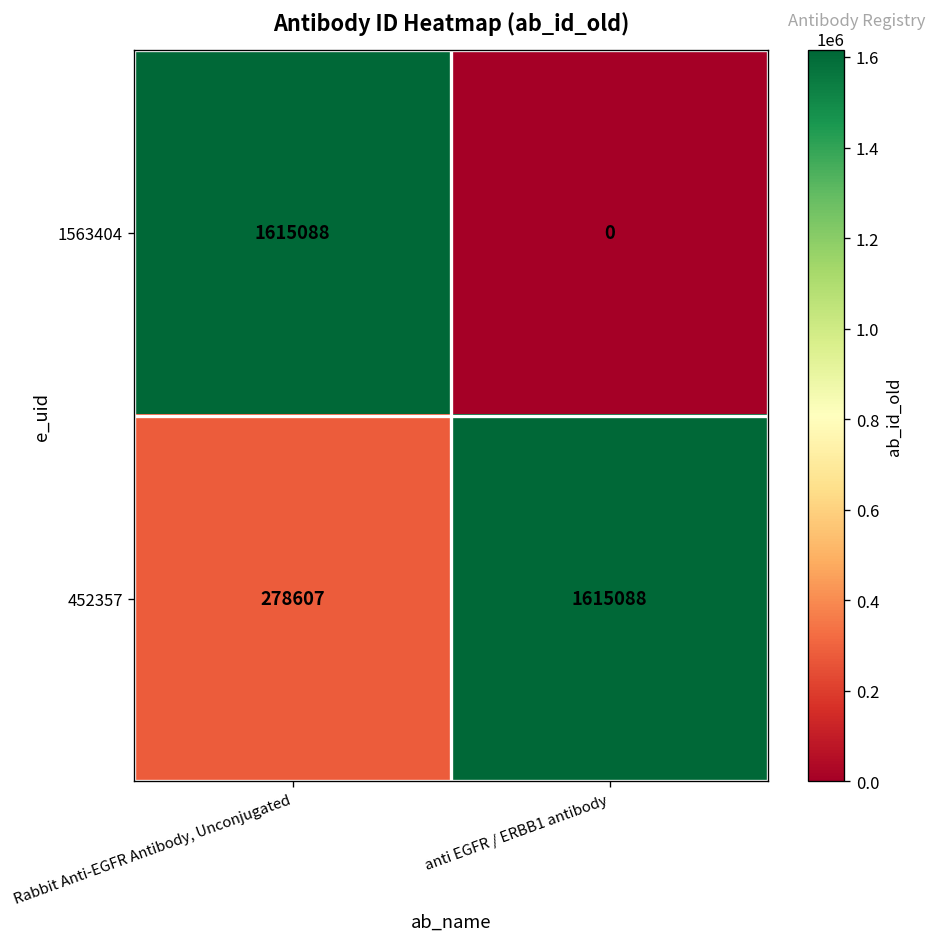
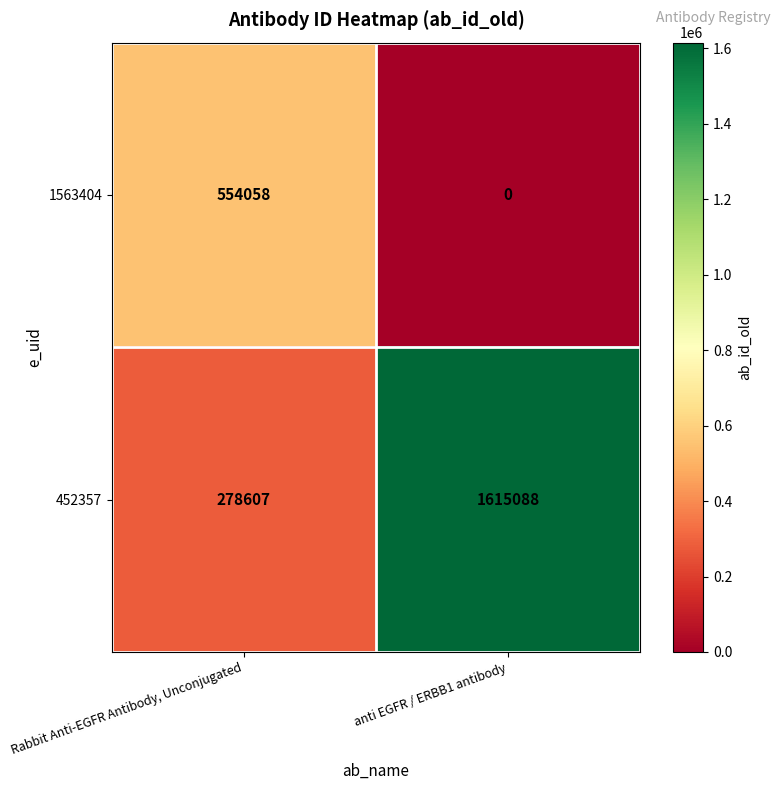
1563404, Rabbit Anti-EGFR Antibody, Unconjugated: 1615088 -> 554058
